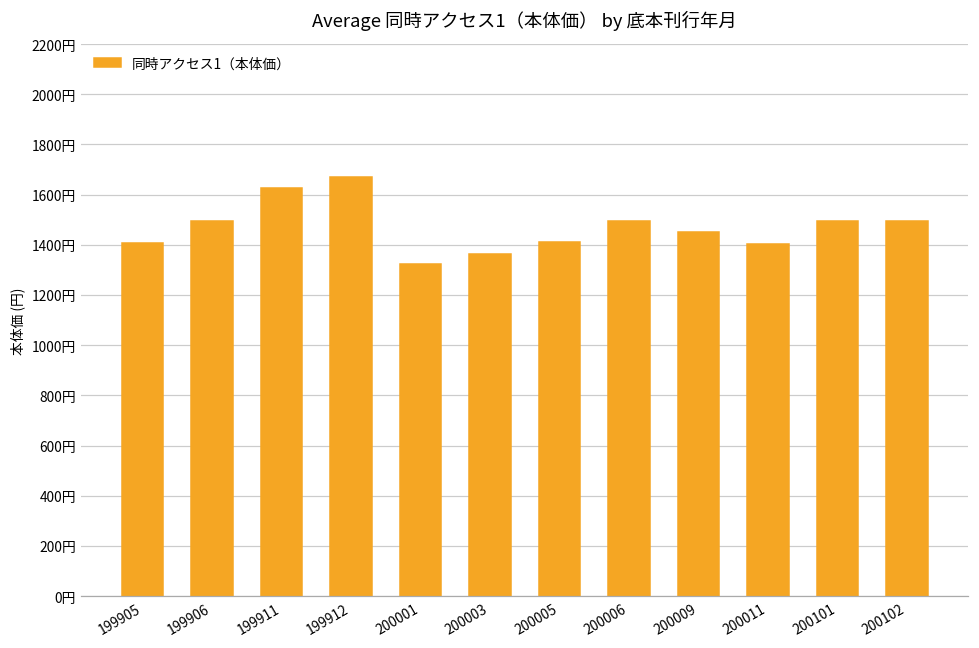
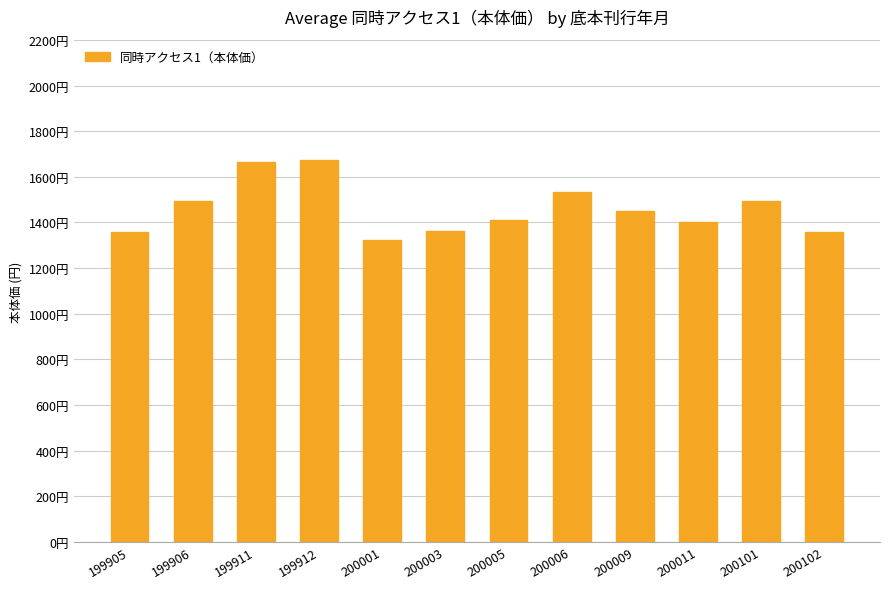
199905: 1410円 -> 1360円
199911: 1630円 -> 1670円
200006: 1500円 -> 1530円
200102: 1500円 -> 1360円
